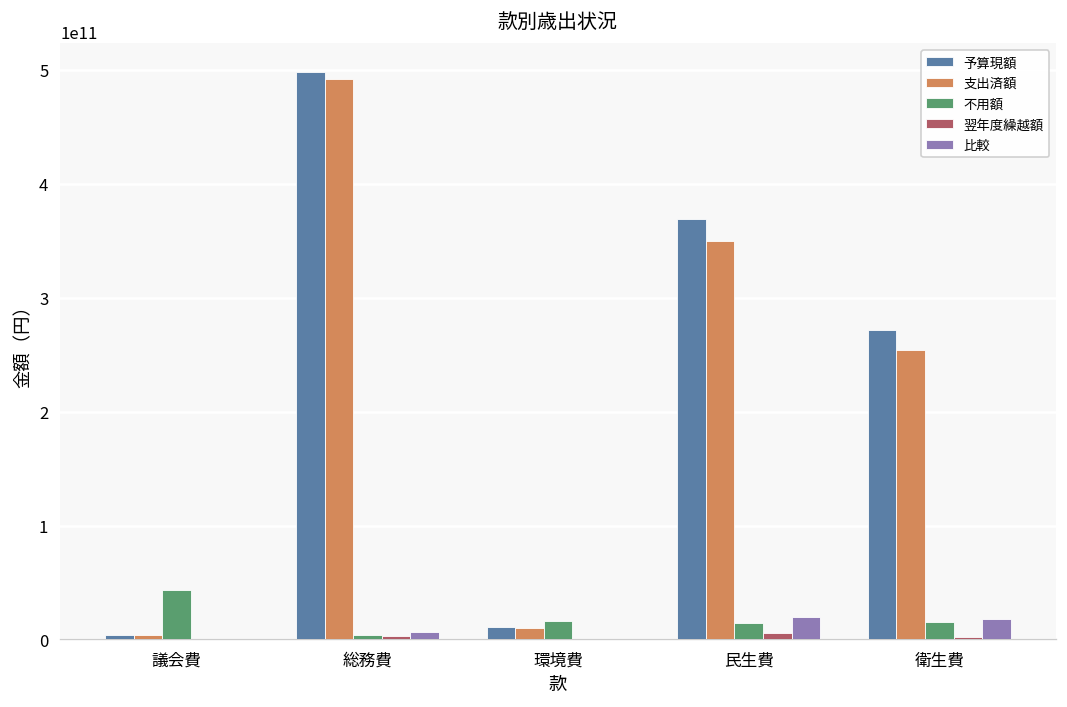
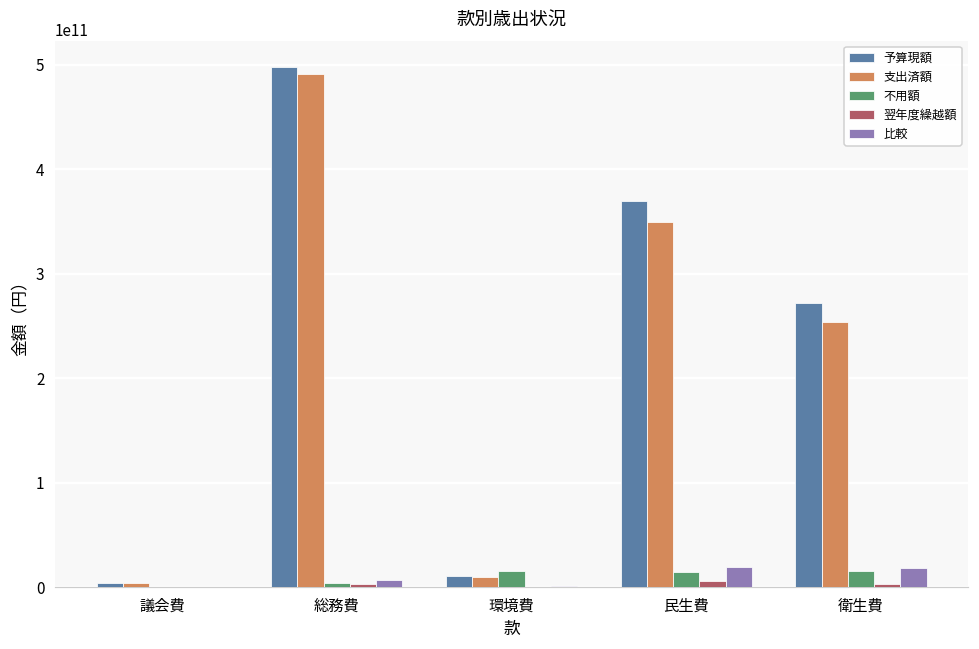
不用額, 議会費: 40000000000 -> 0
